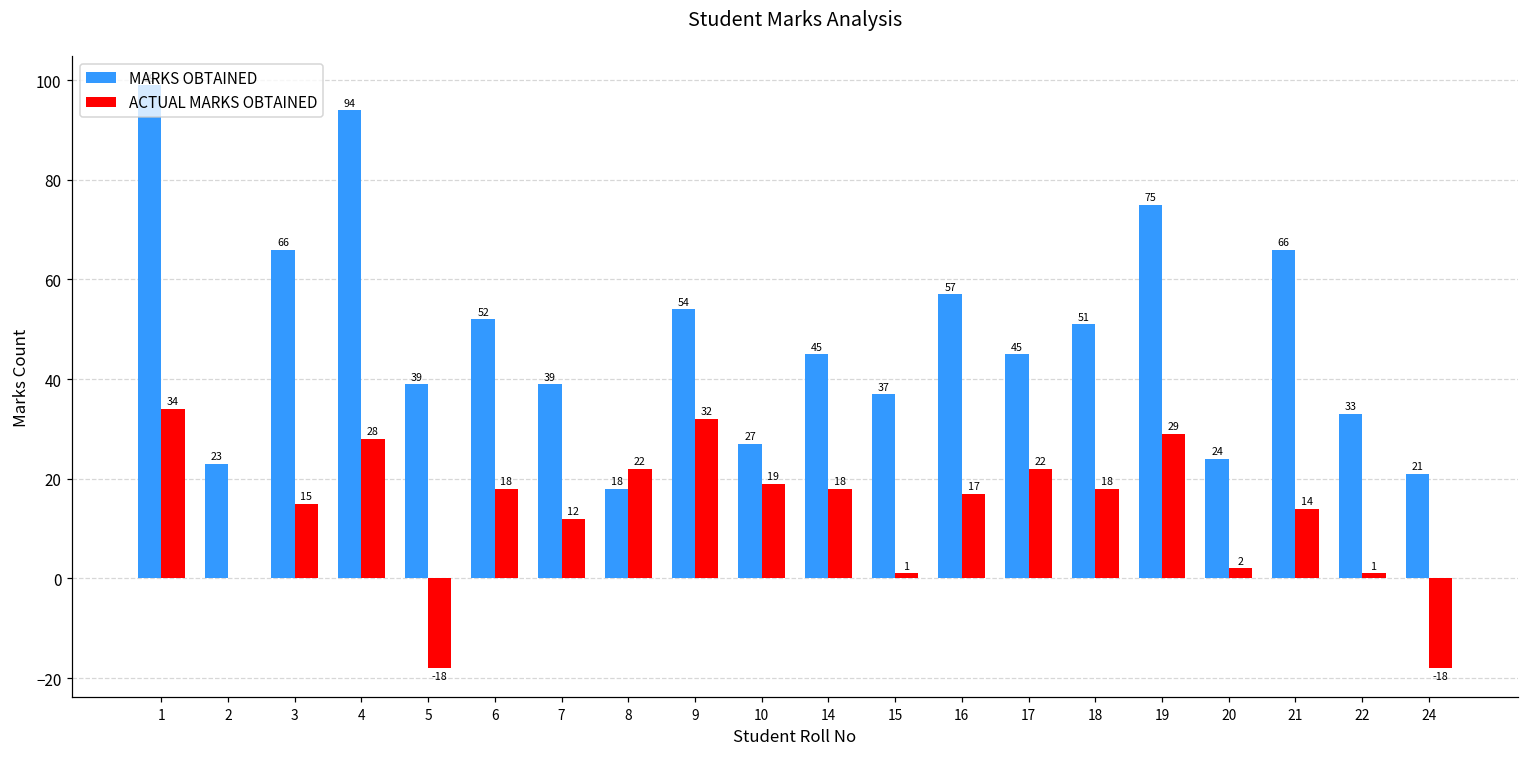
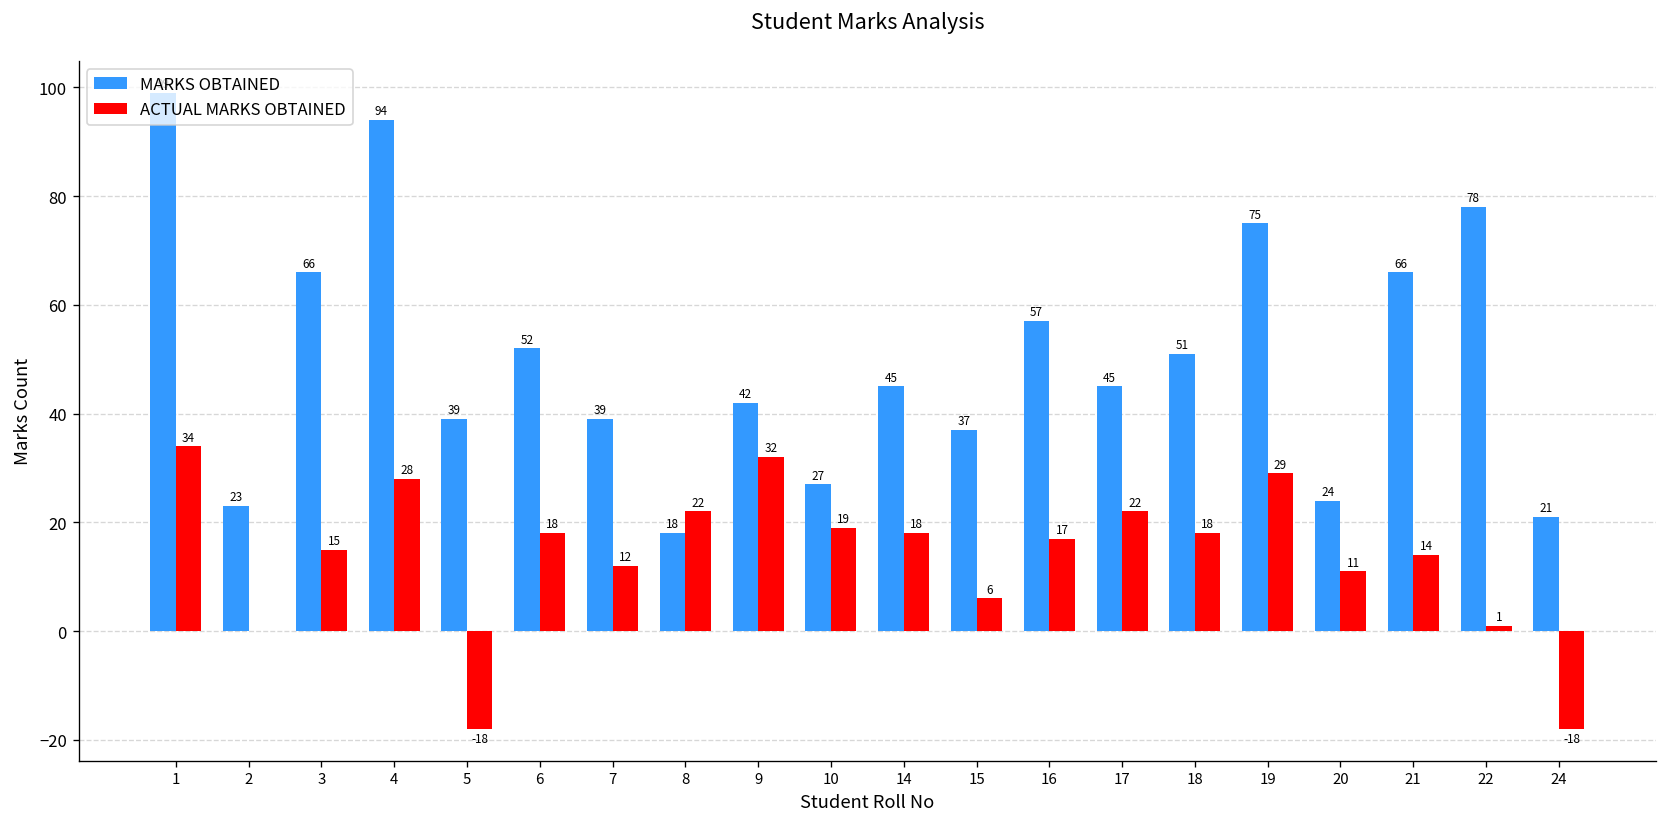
MARKS OBTAINED, 9: 54 -> 42
ACTUAL MARKS OBTAINED, 15: 1 -> 6
ACTUAL MARKS OBTAINED, 20: 2 -> 11
MARKS OBTAINED, 22: 33 -> 78
